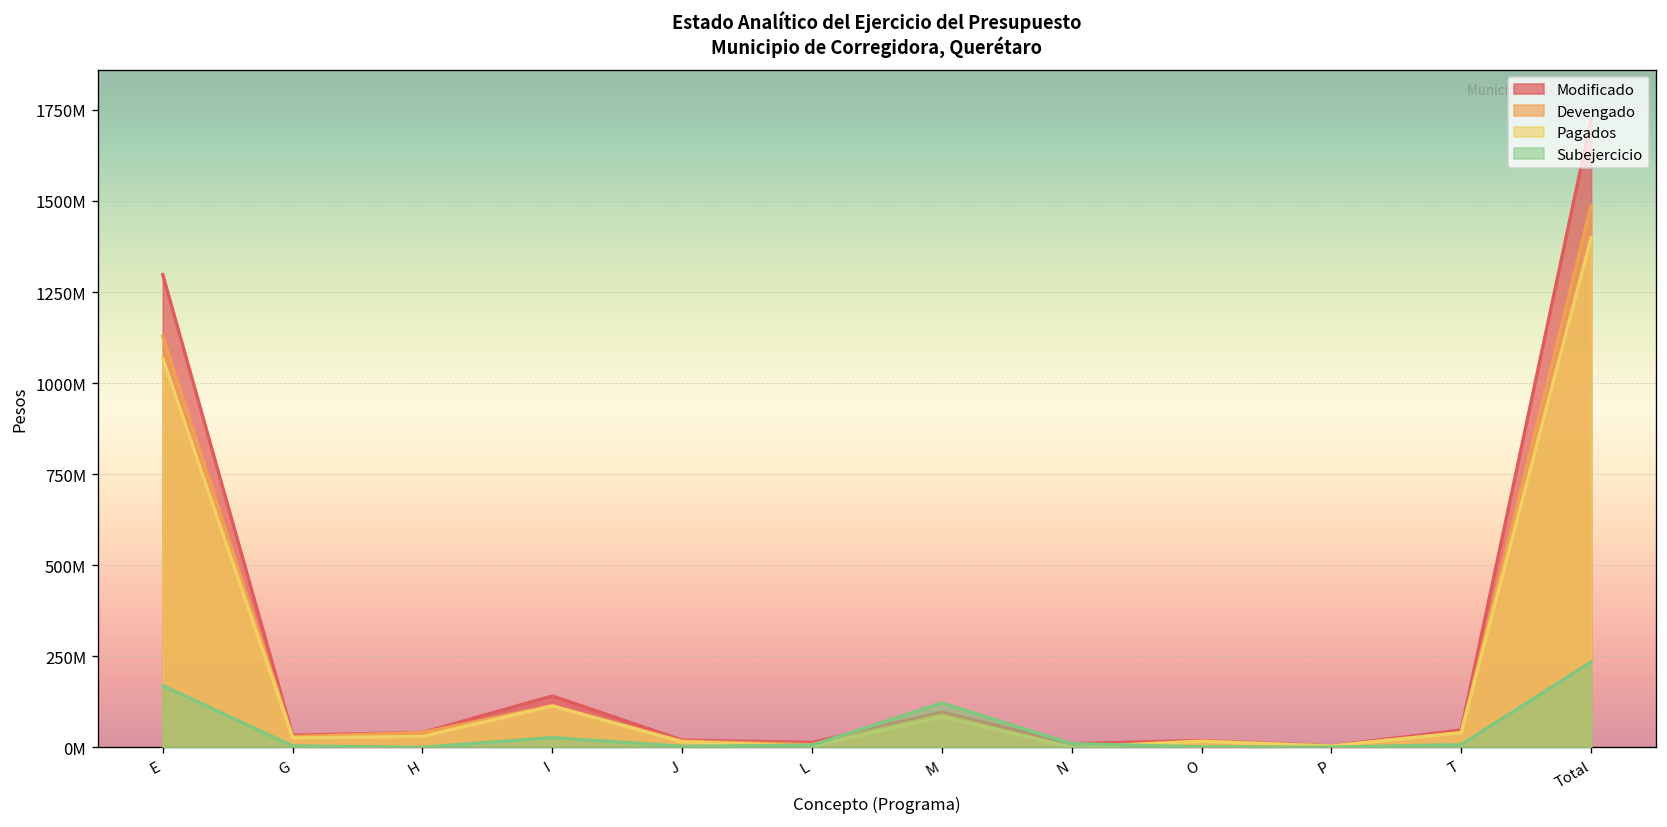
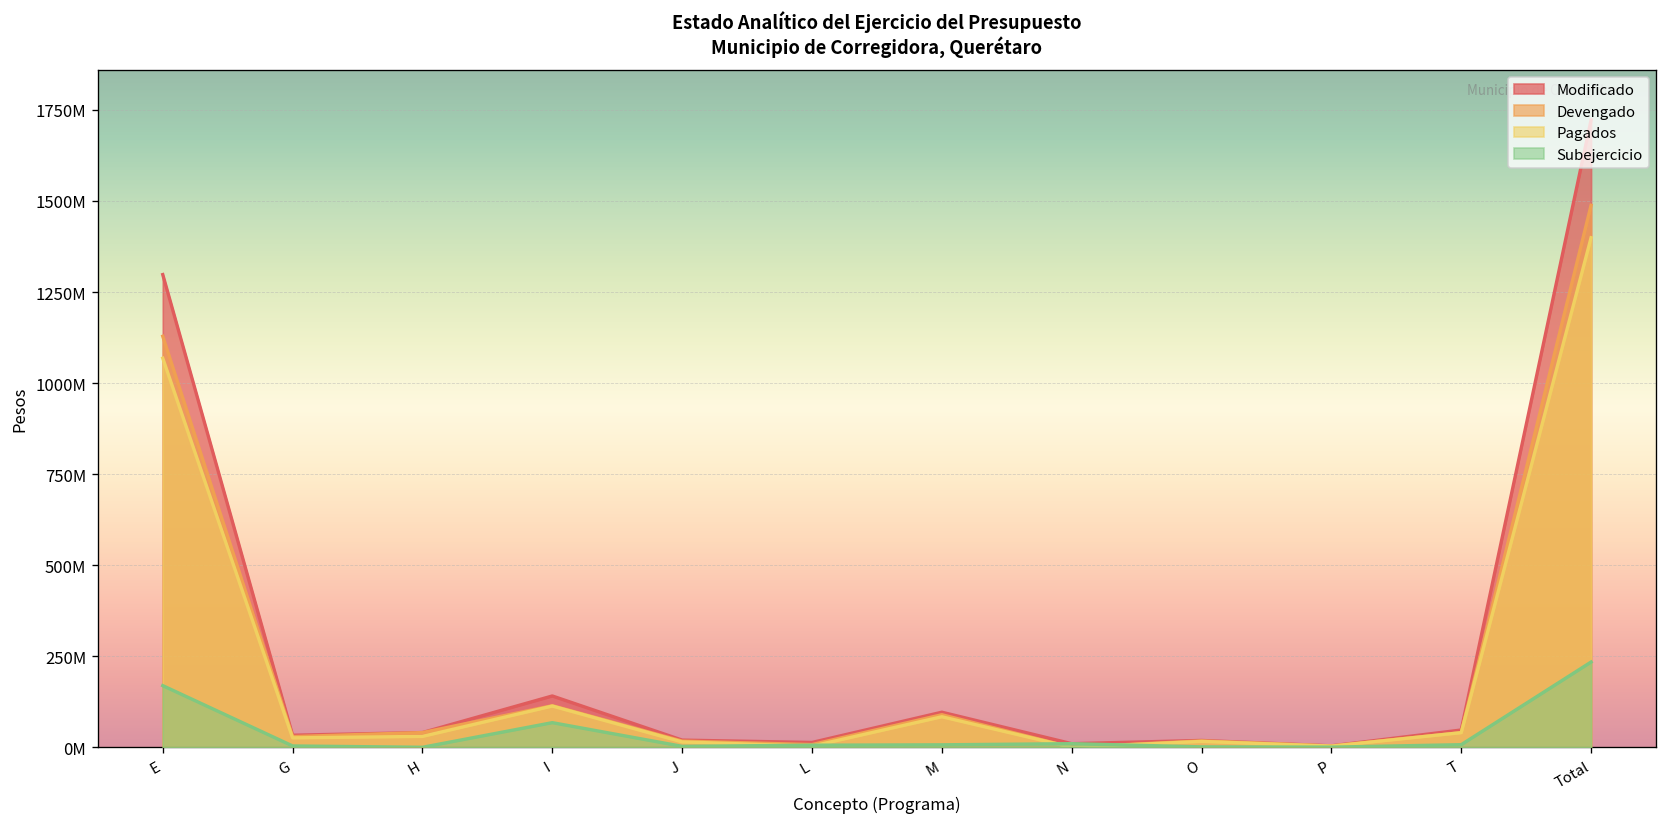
Subejercicio, I: 30000000 -> 70000000
Subejercicio, M: 120000000 -> 10000000
